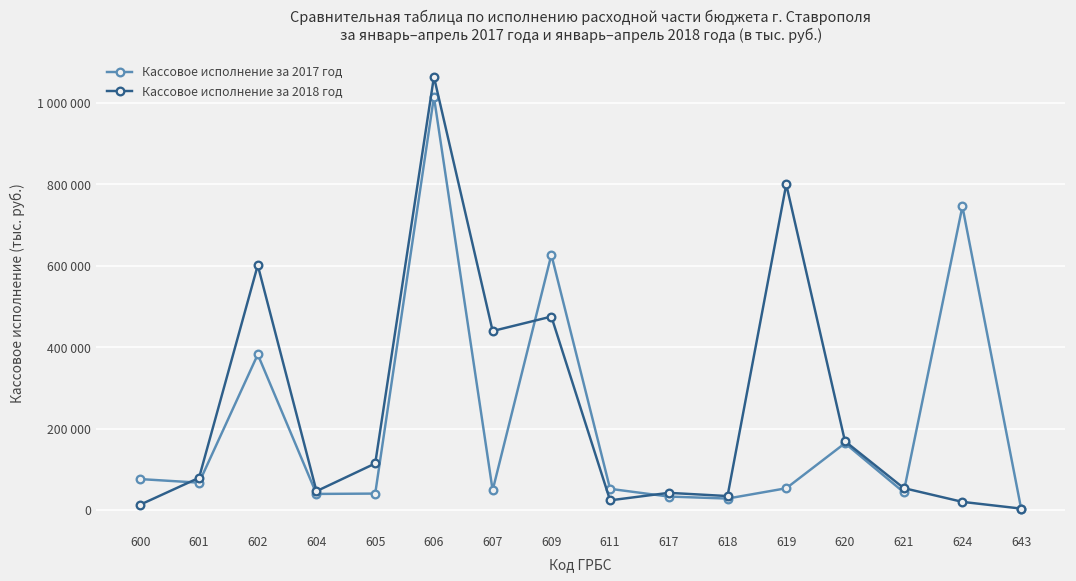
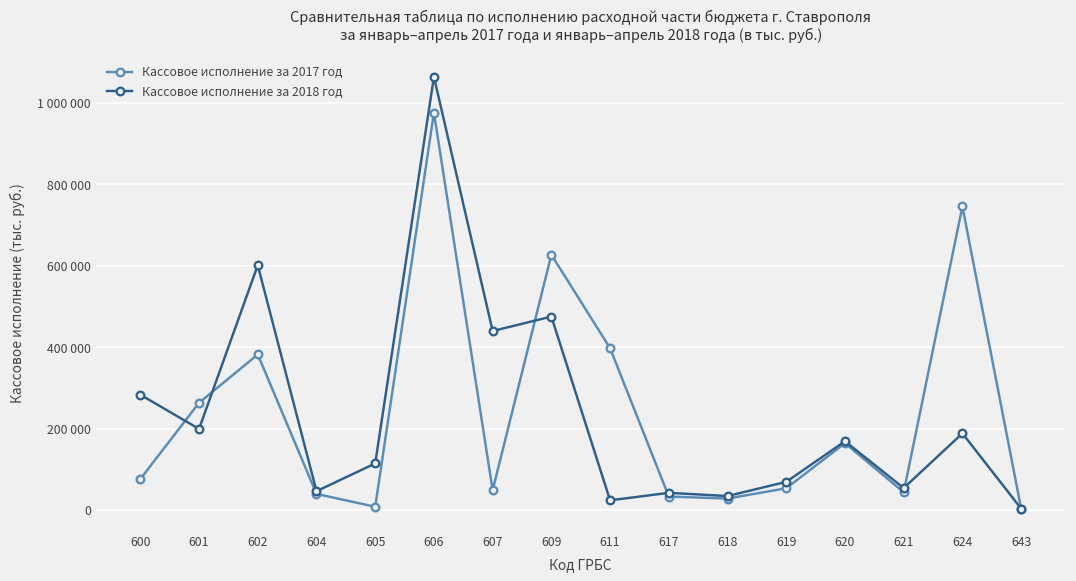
Кассовое исполнение за 2018 год, 600: 10000 -> 280000
Кассовое исполнение за 2017 год, 601: 70000 -> 260000
Кассовое исполнение за 2018 год, 601: 80000 -> 200000
Кассовое исполнение за 2017 год, 605: 40000 -> 10000
Кассовое исполнение за 2017 год, 606: 1020000 -> 980000
Кассовое исполнение за 2017 год, 611: 50000 -> 400000
Кассовое исполнение за 2018 год, 619: 800000 -> 70000
Кассовое исполнение за 2018 год, 624: 20000 -> 190000
